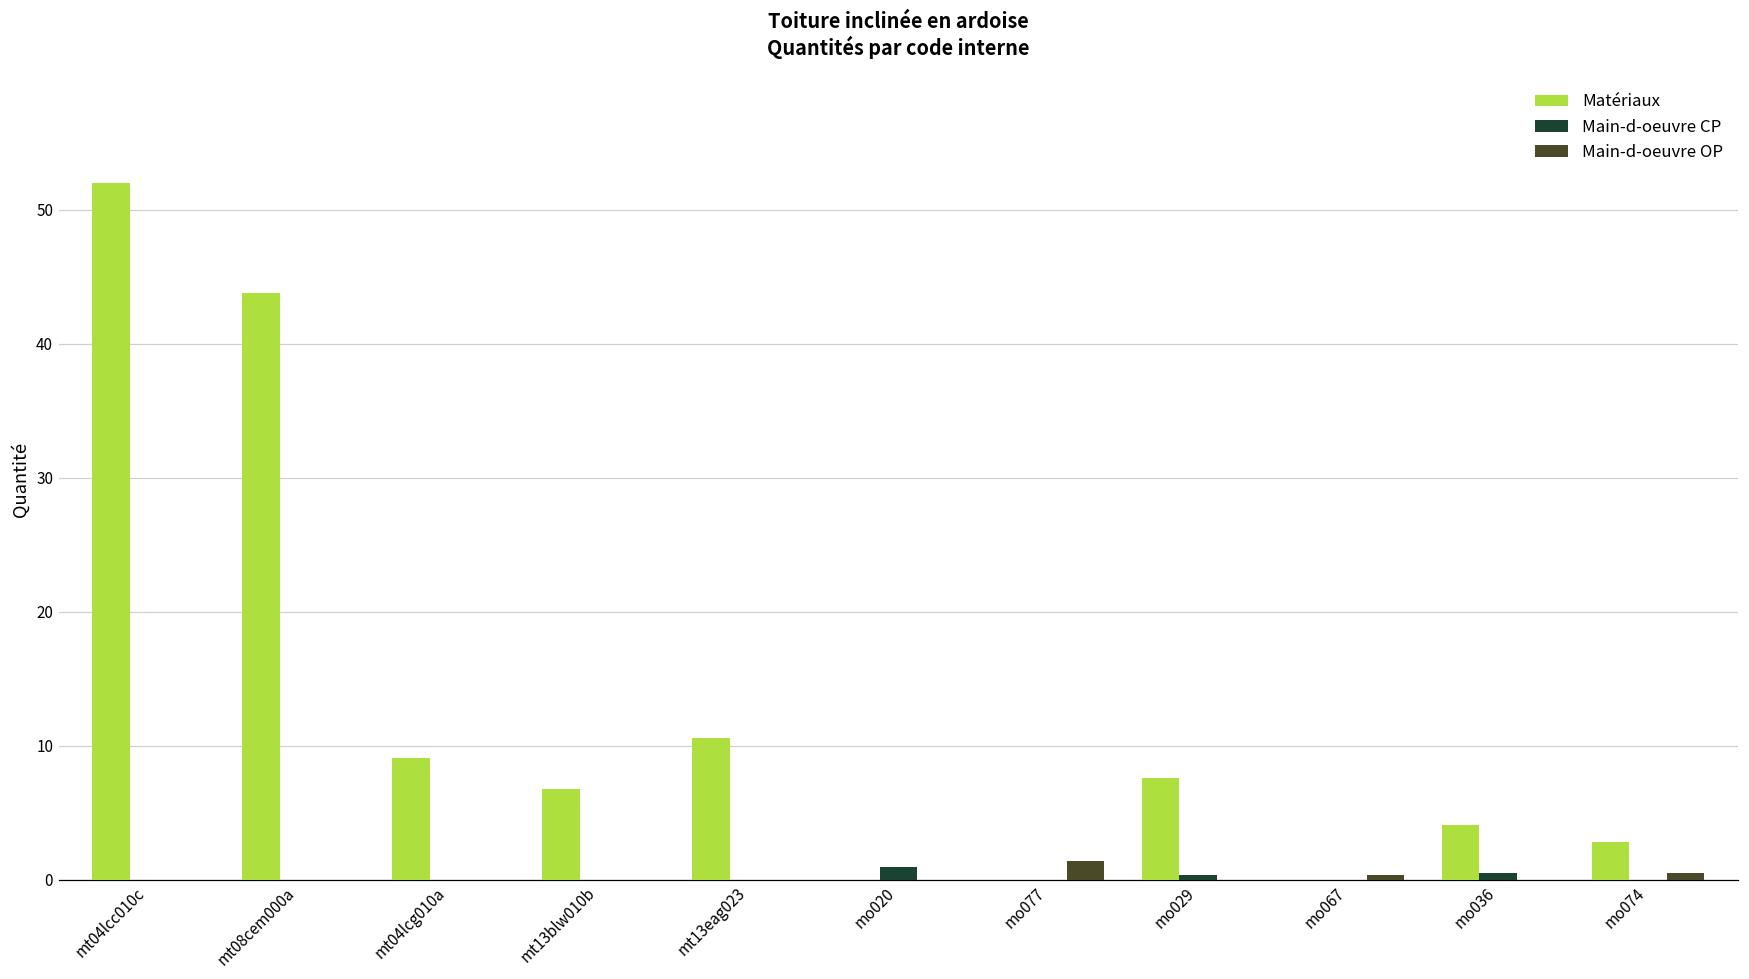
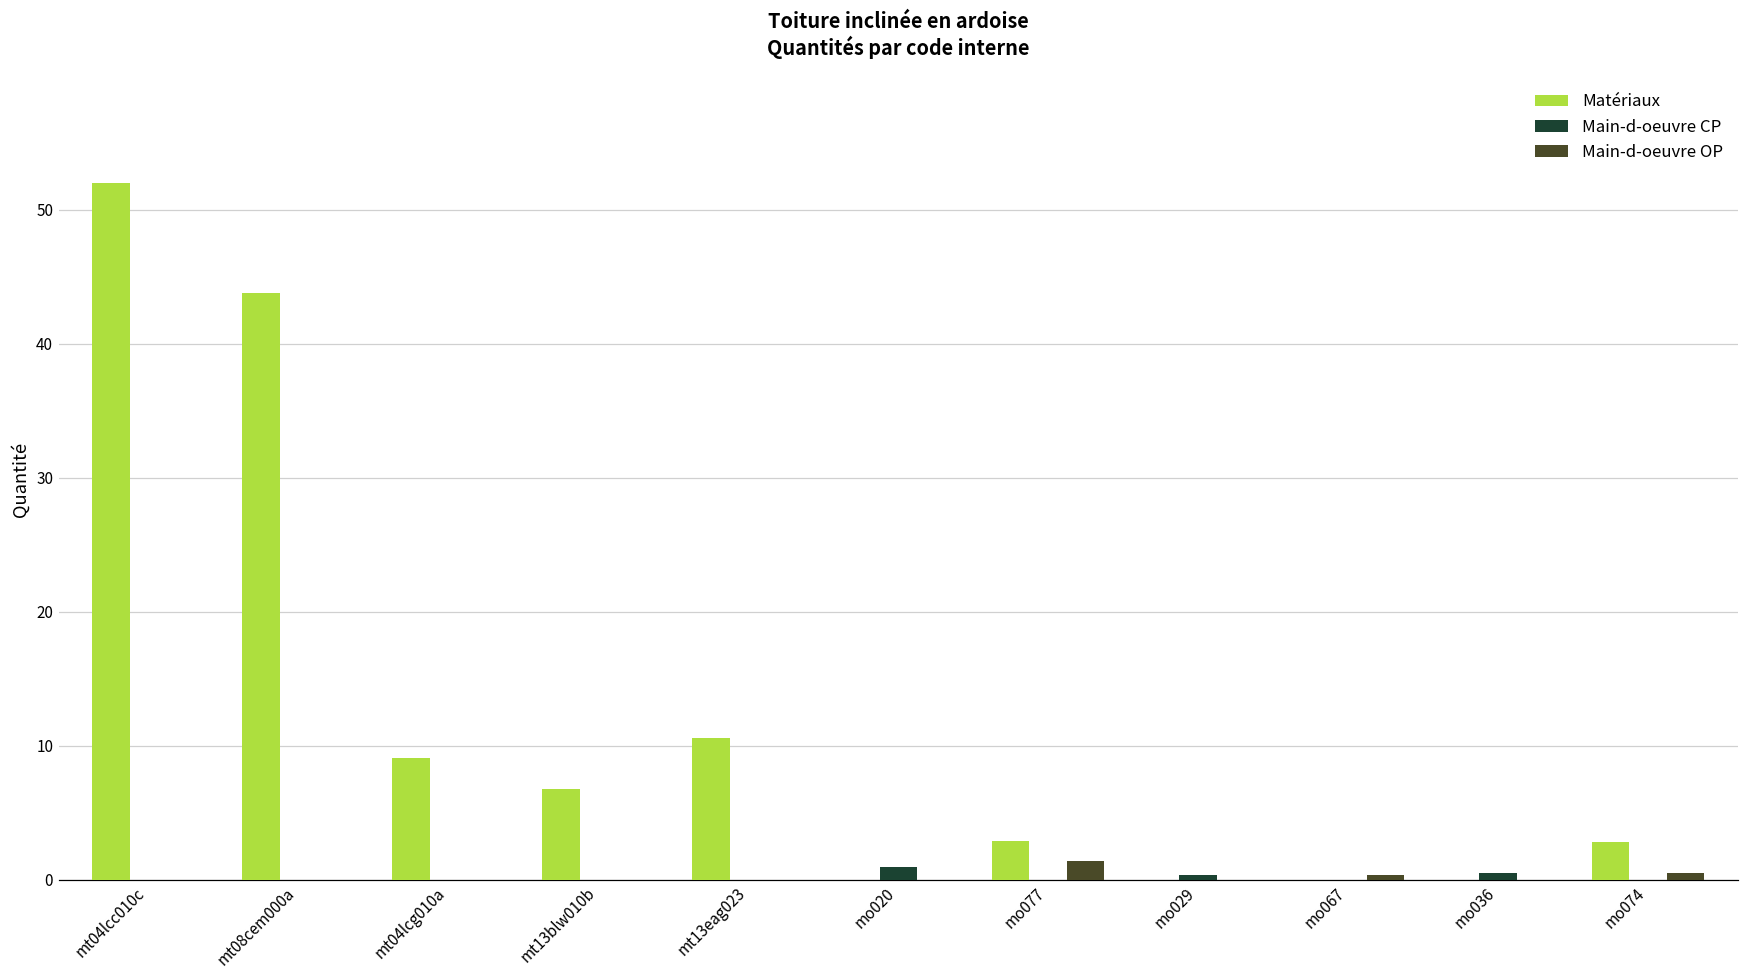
Matériaux, mo077: 0.0 -> 2.9
Matériaux, mo029: 7.6 -> 0.0
Matériaux, mo036: 4.1 -> 0.0
